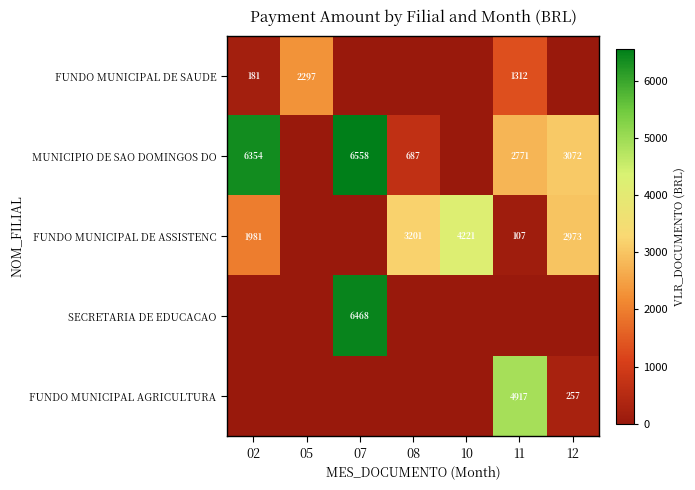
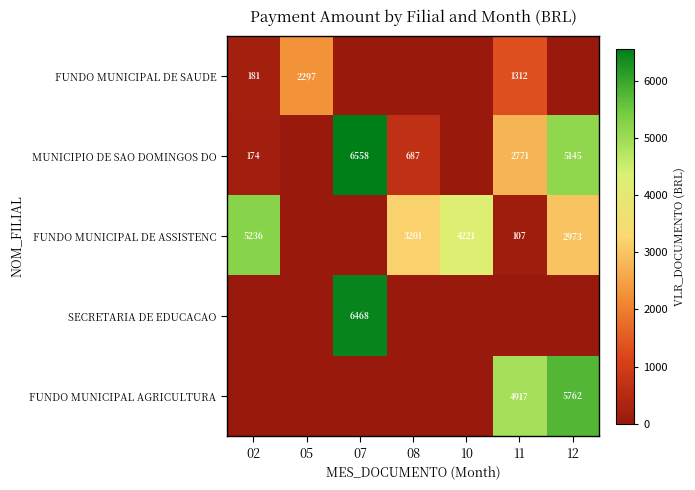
MUNICIPIO DE SAO DOMINGOS DO, 02: 6354 -> 174
MUNICIPIO DE SAO DOMINGOS DO, 12: 3072 -> 5145
FUNDO MUNICIPAL DE ASSISTENC, 02: 1981 -> 5236
FUNDO MUNICIPAL AGRICULTURA, 12: 257 -> 5762
